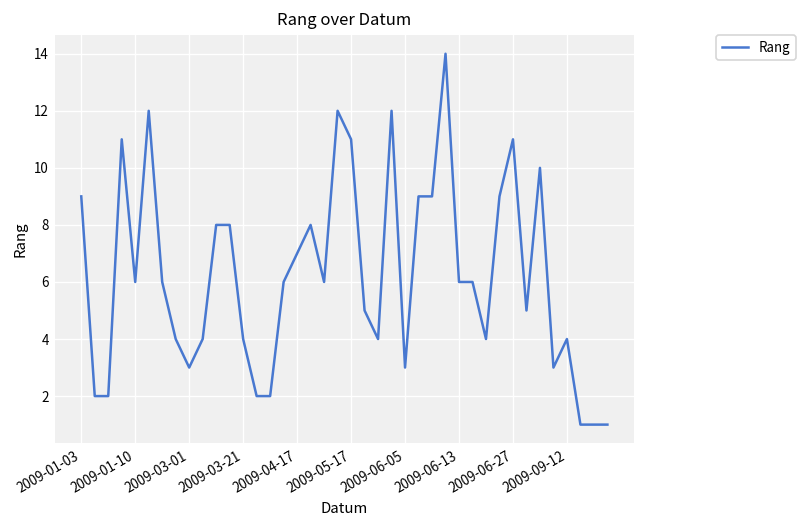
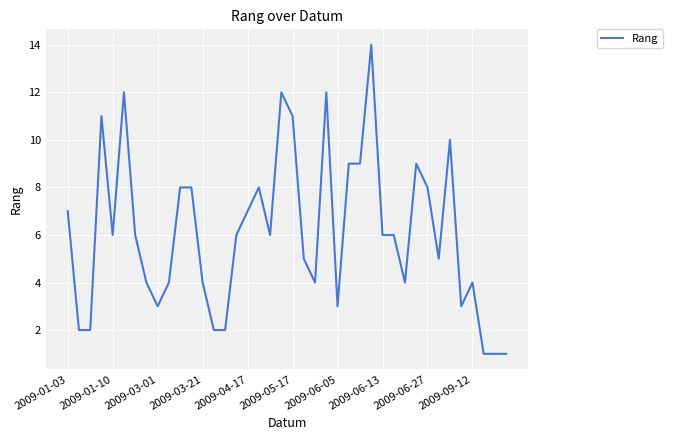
2009-01-03: 9 -> 7
2009-06-27: 11 -> 8
